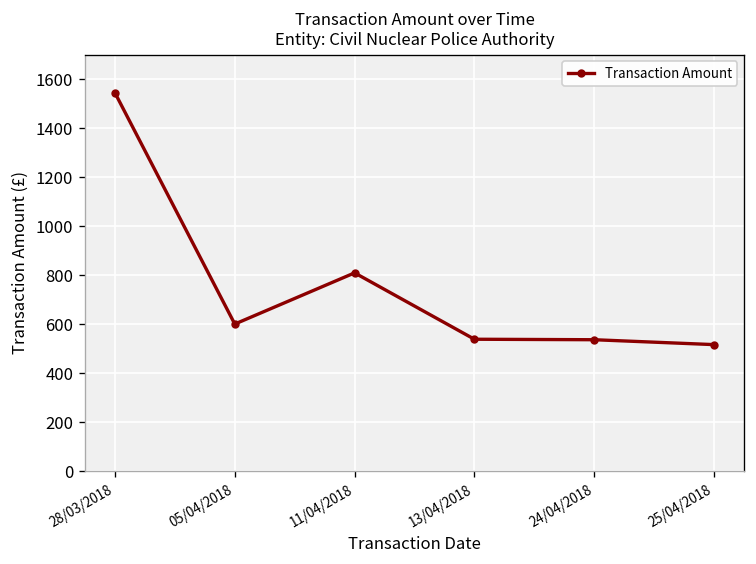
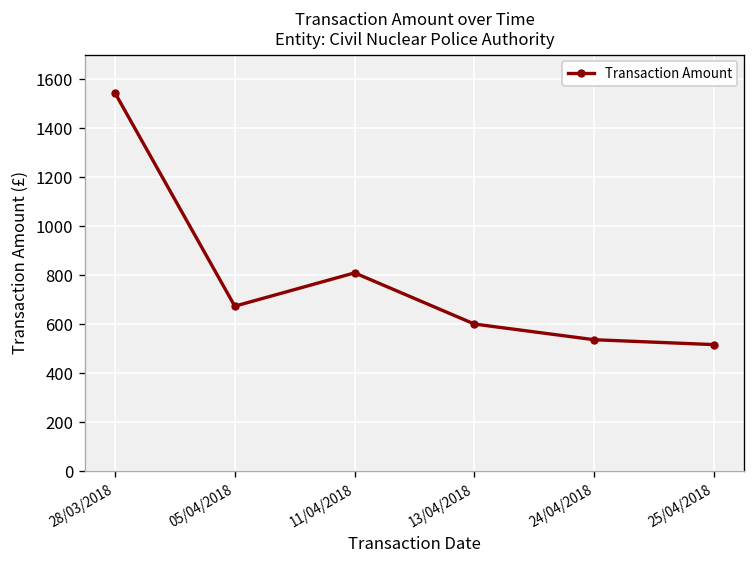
05/04/2018: 600 -> 670
13/04/2018: 540 -> 600
